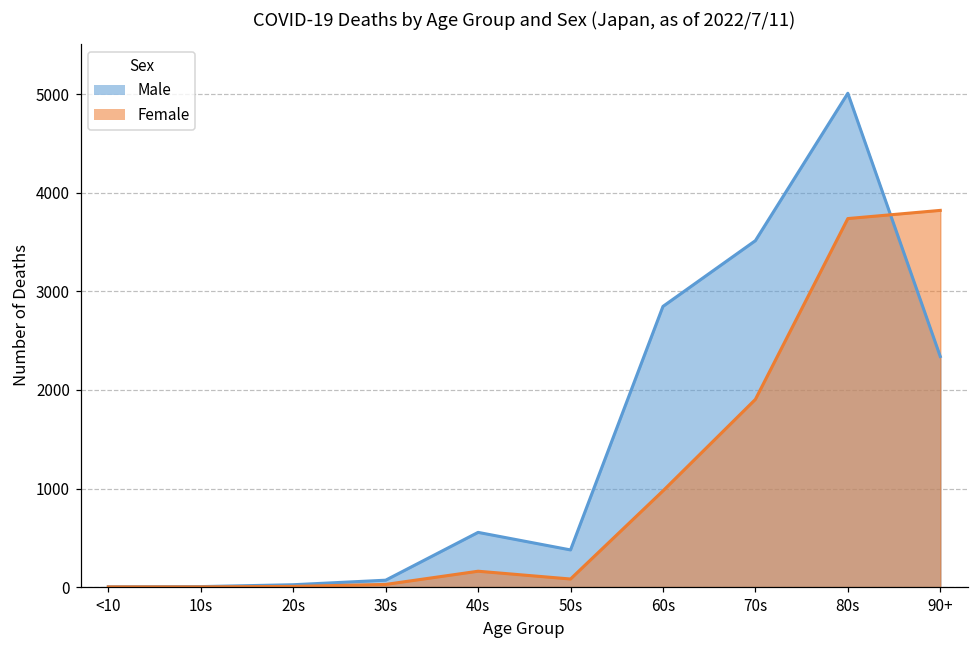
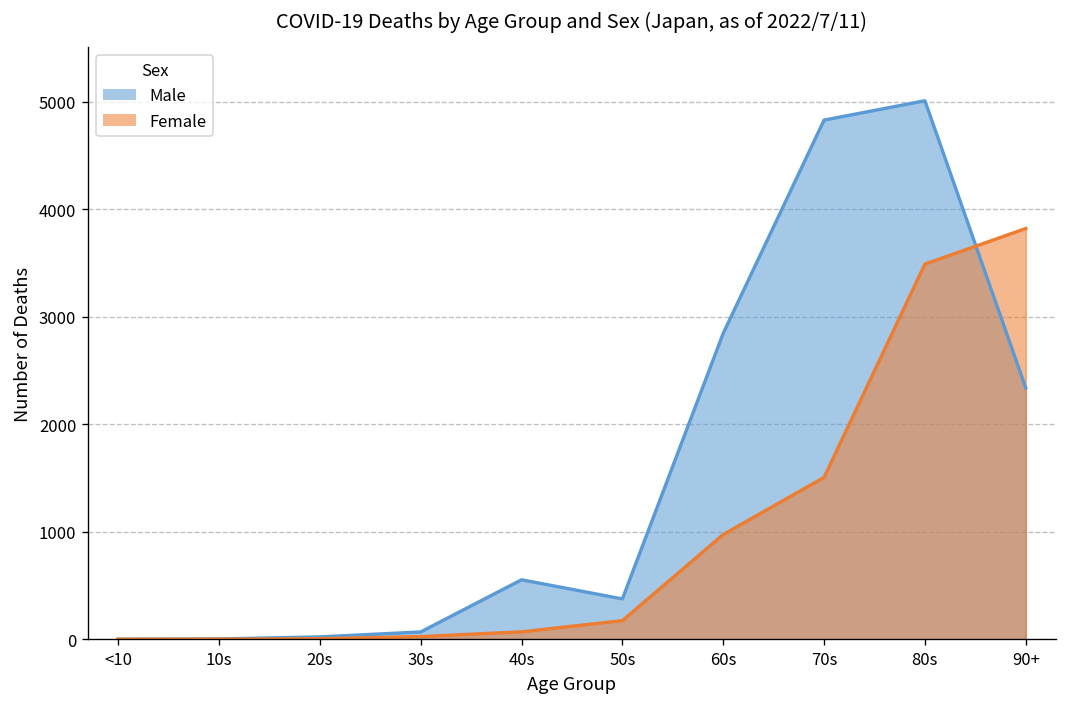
Female, 40s: 200 -> 100
Female, 50s: 100 -> 200
Male, 70s: 3500 -> 4800
Female, 70s: 1900 -> 1500
Female, 80s: 3700 -> 3500
